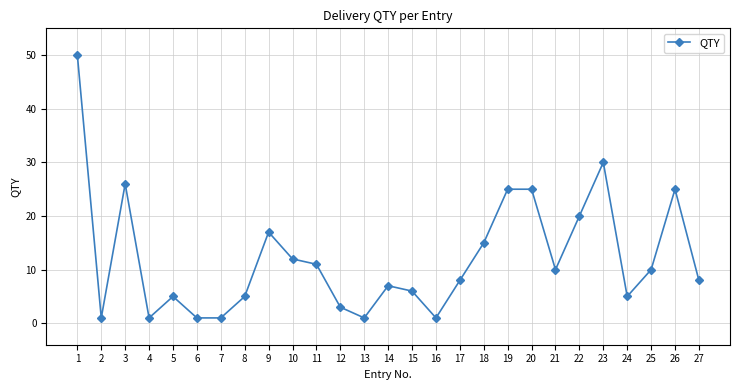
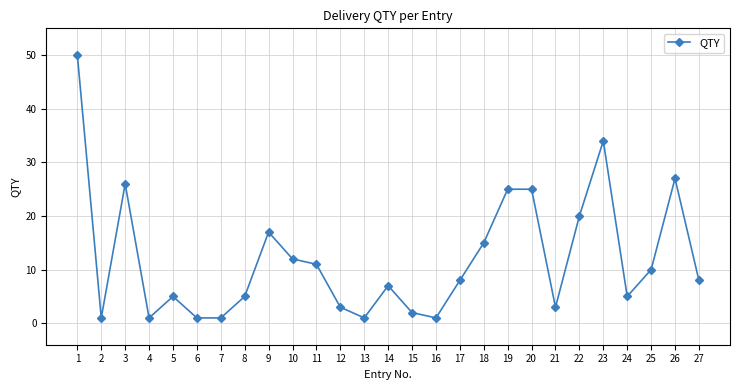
15: 6 -> 2
21: 10 -> 3
23: 30 -> 34
26: 25 -> 27
